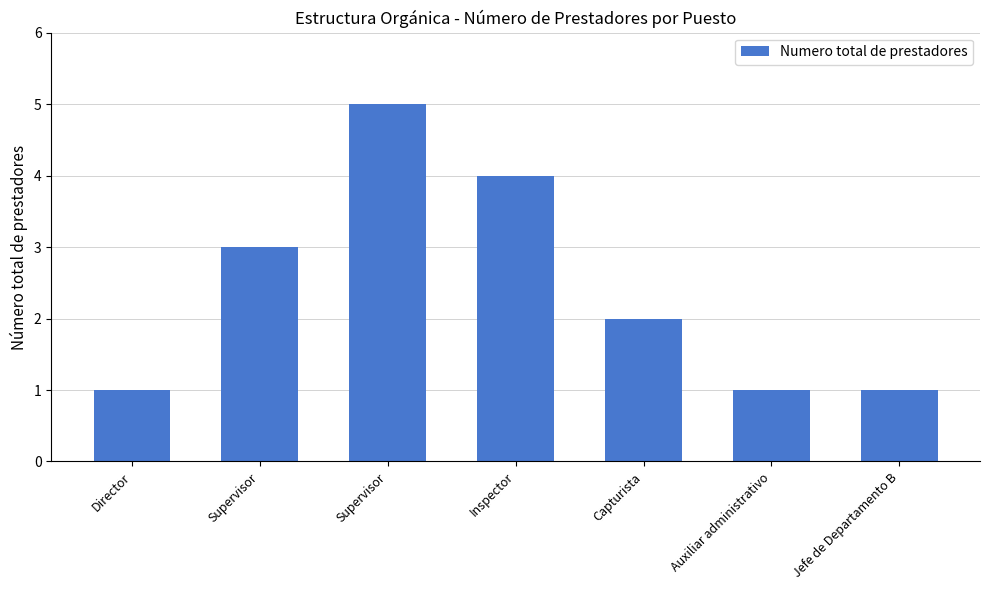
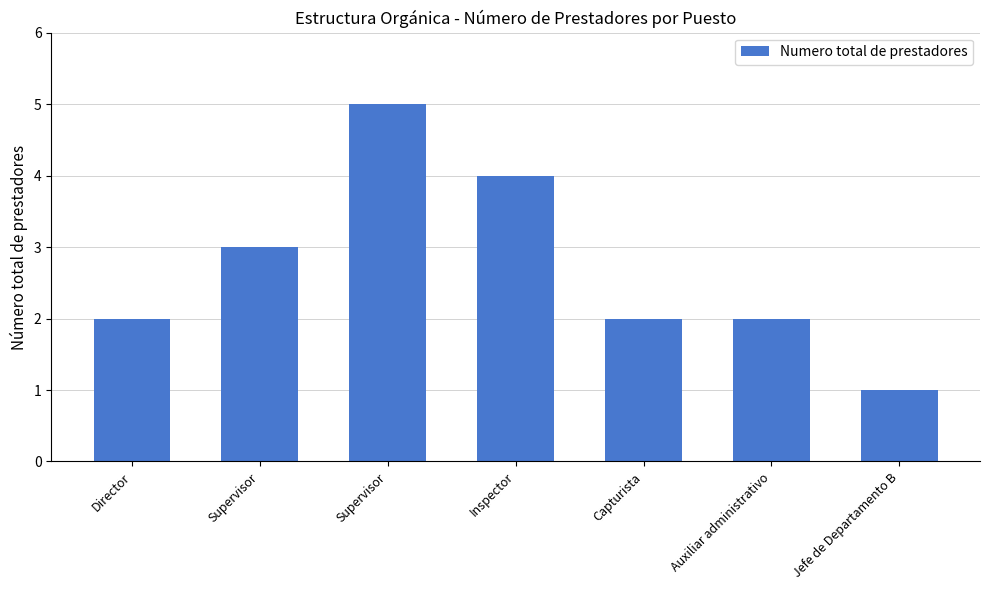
Director: 1 -> 2
Auxiliar administrativo: 1 -> 2
